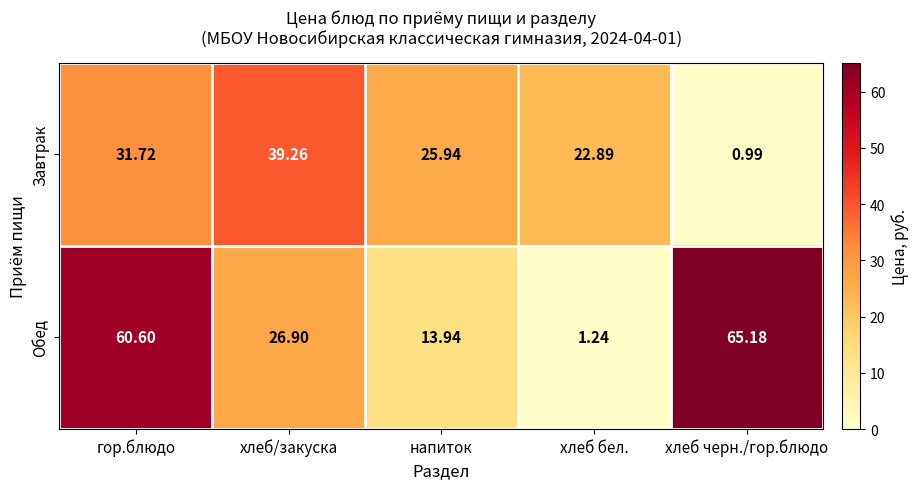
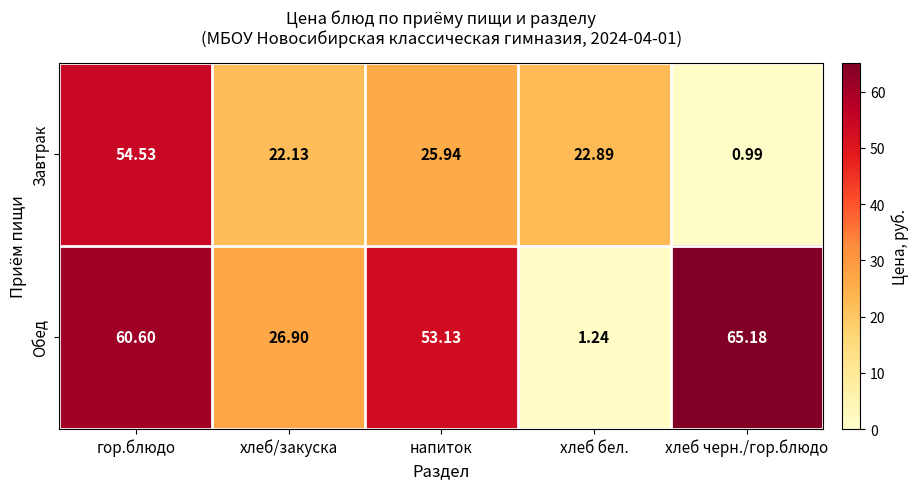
Завтрак, гор.блюдо: 31.72 -> 54.53
Завтрак, хлеб/закуска: 39.26 -> 22.13
Обед, напиток: 13.94 -> 53.13
